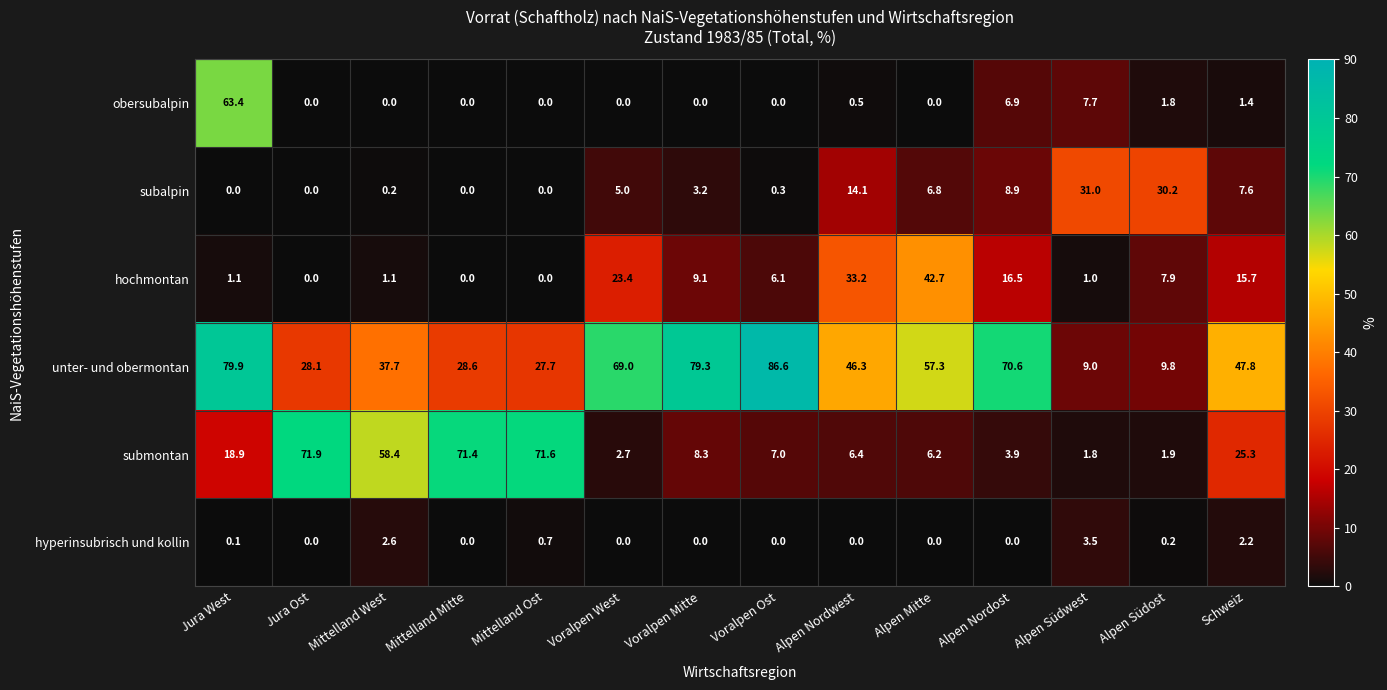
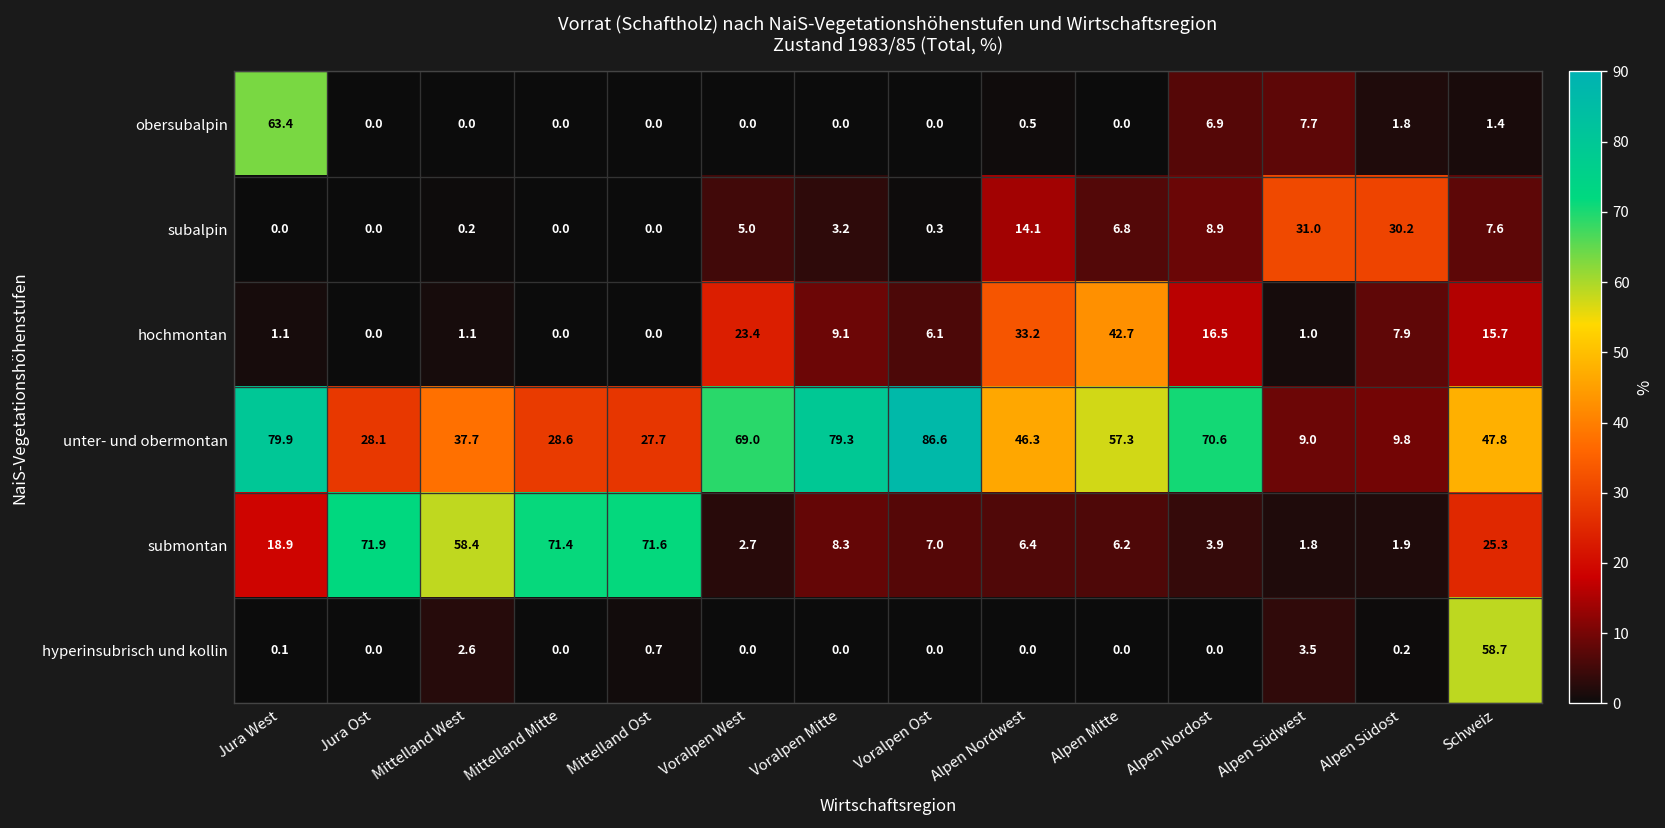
hyperinsubrisch und kollin, Schweiz: 2.2 -> 58.7
